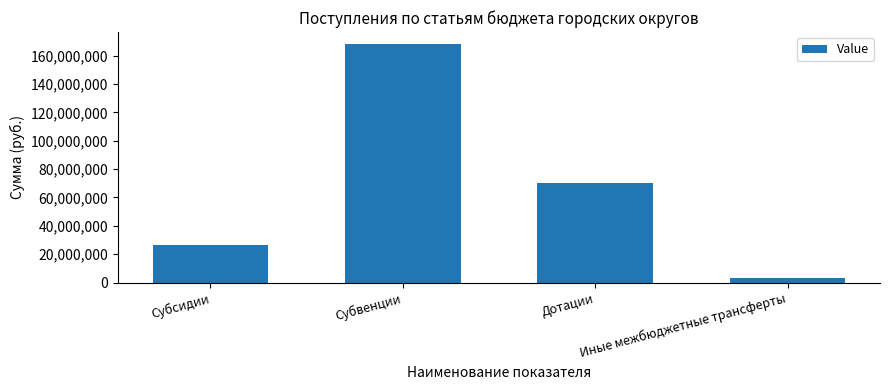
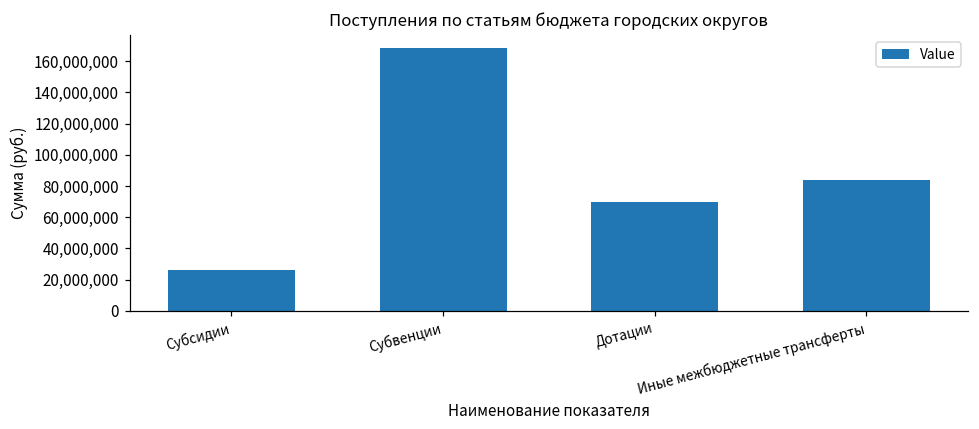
Иные межбюджетные трансферты: 3,000,000 -> 84,000,000
